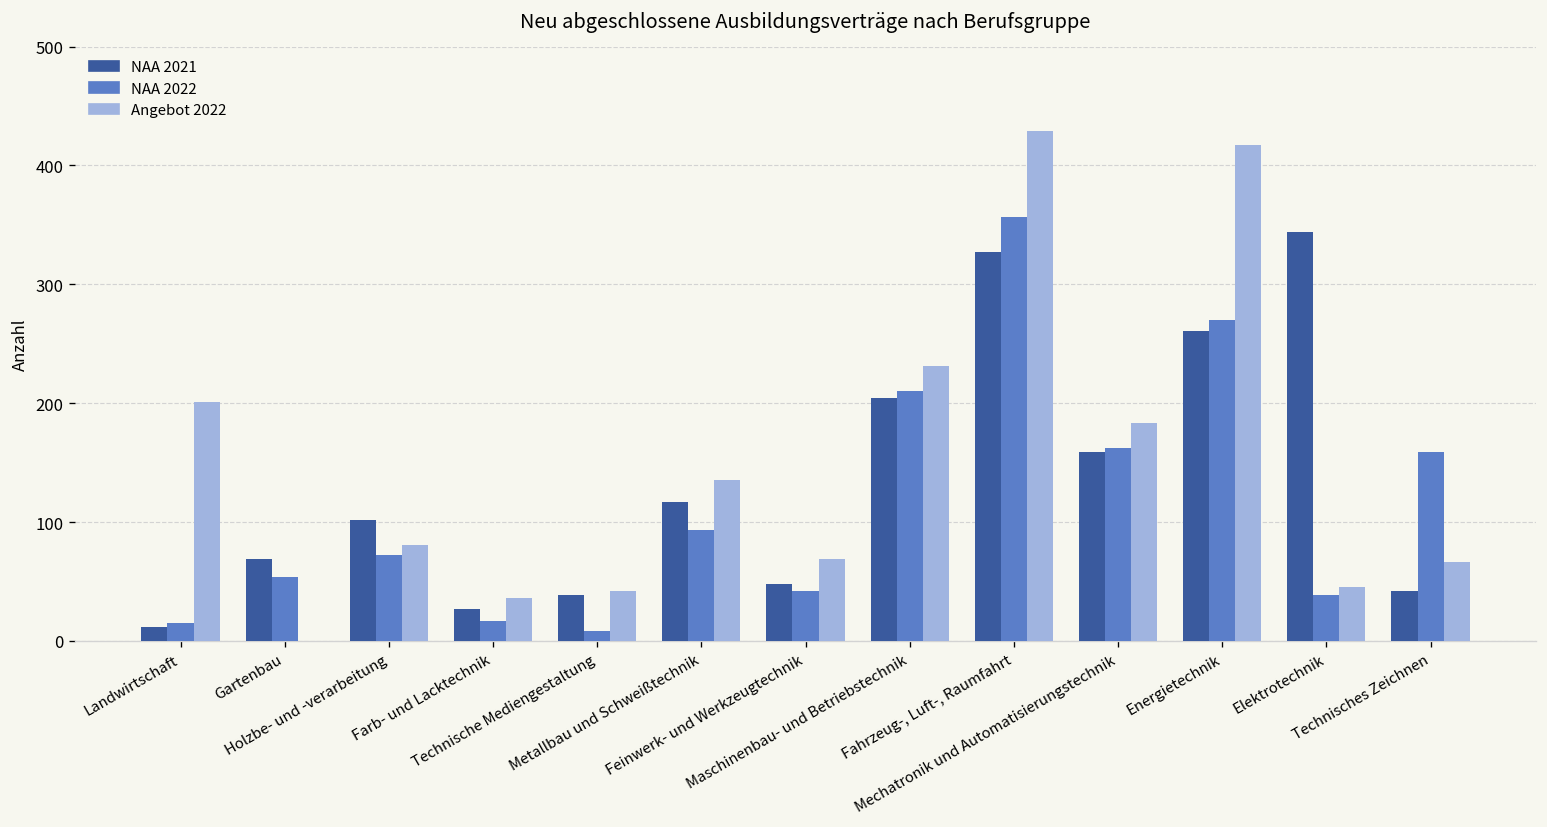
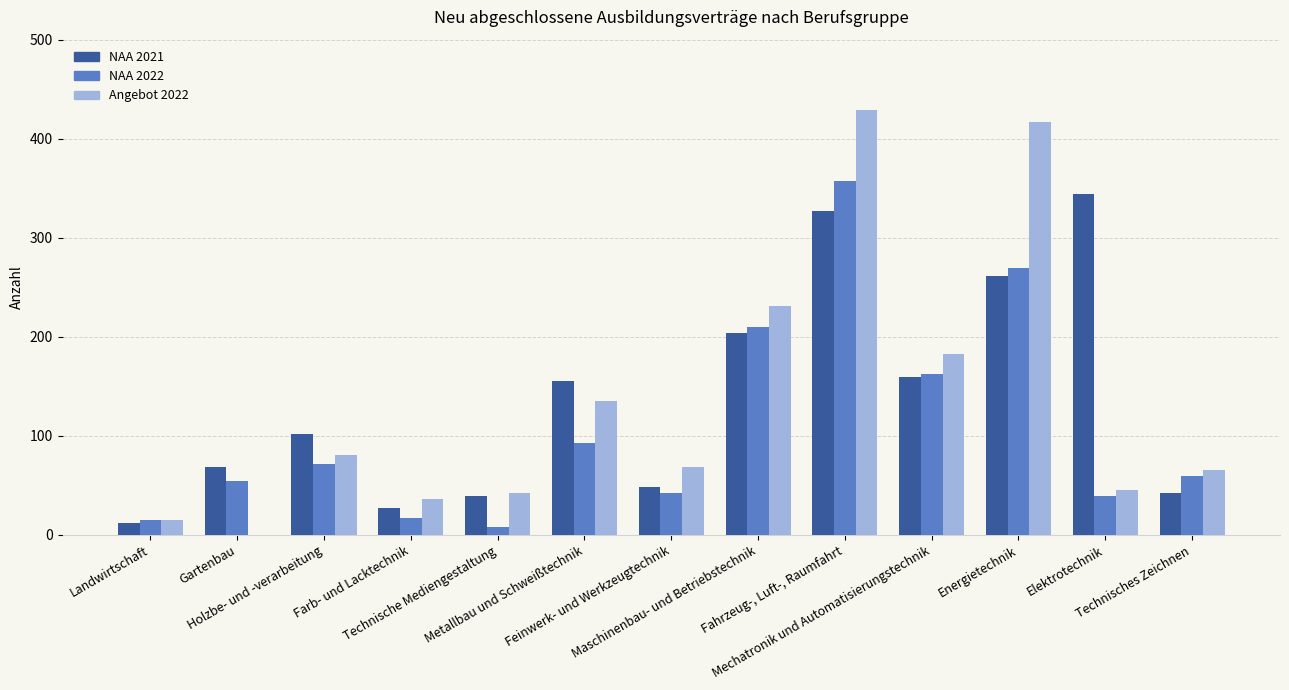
Angebot 2022, Landwirtschaft: 200 -> 20
NAA 2021, Metallbau und Schweißtechnik: 120 -> 160
NAA 2022, Technisches Zeichnen: 160 -> 60
